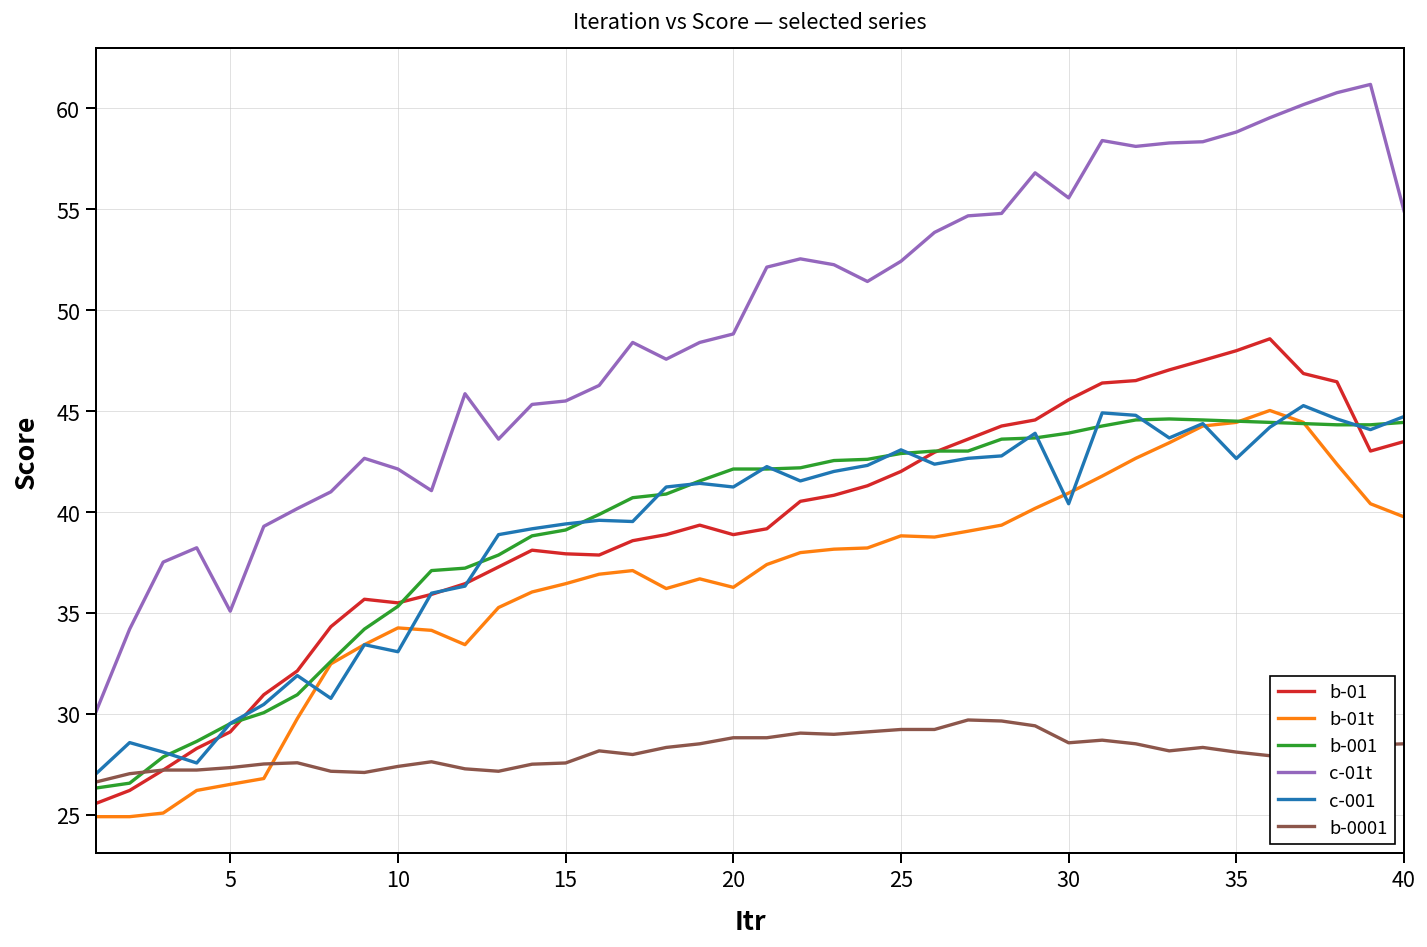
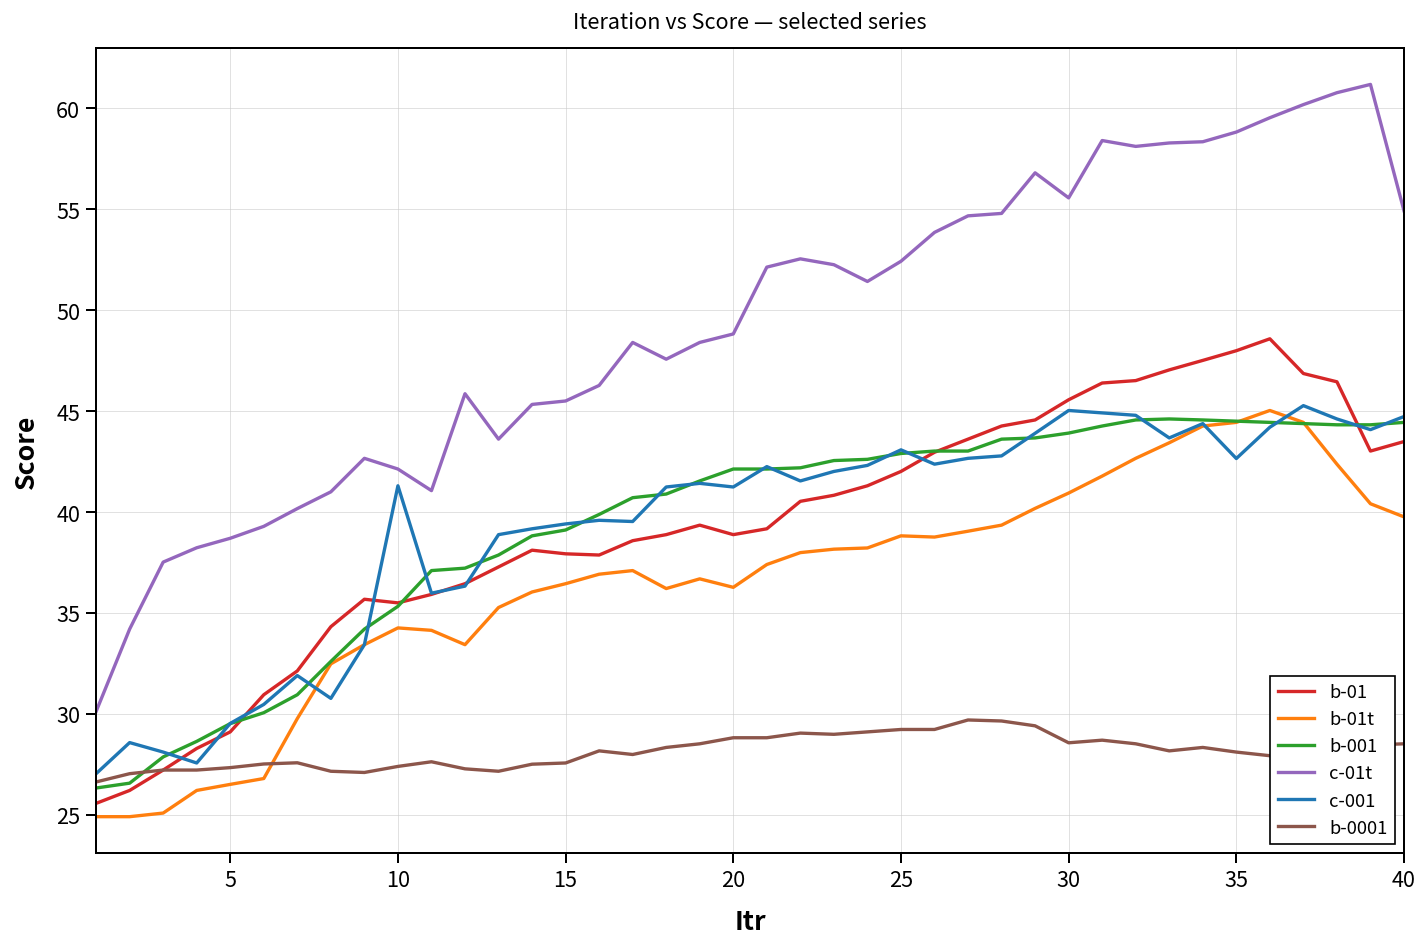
c-01t, 5: 35.1 -> 38.7
c-001, 10: 33.1 -> 41.3
c-001, 30: 40.4 -> 45.0
